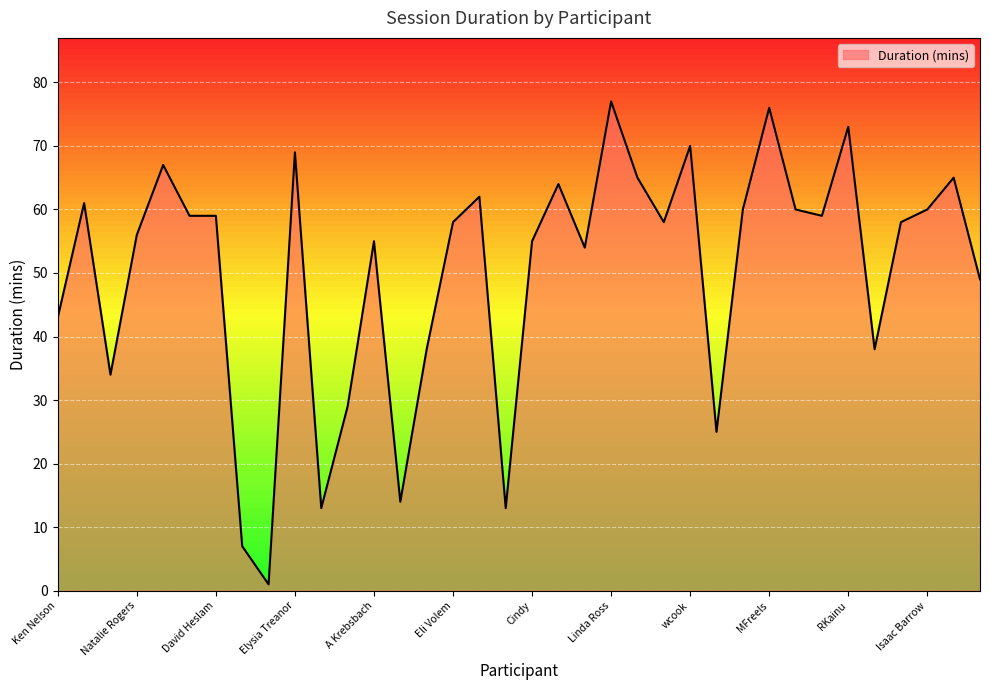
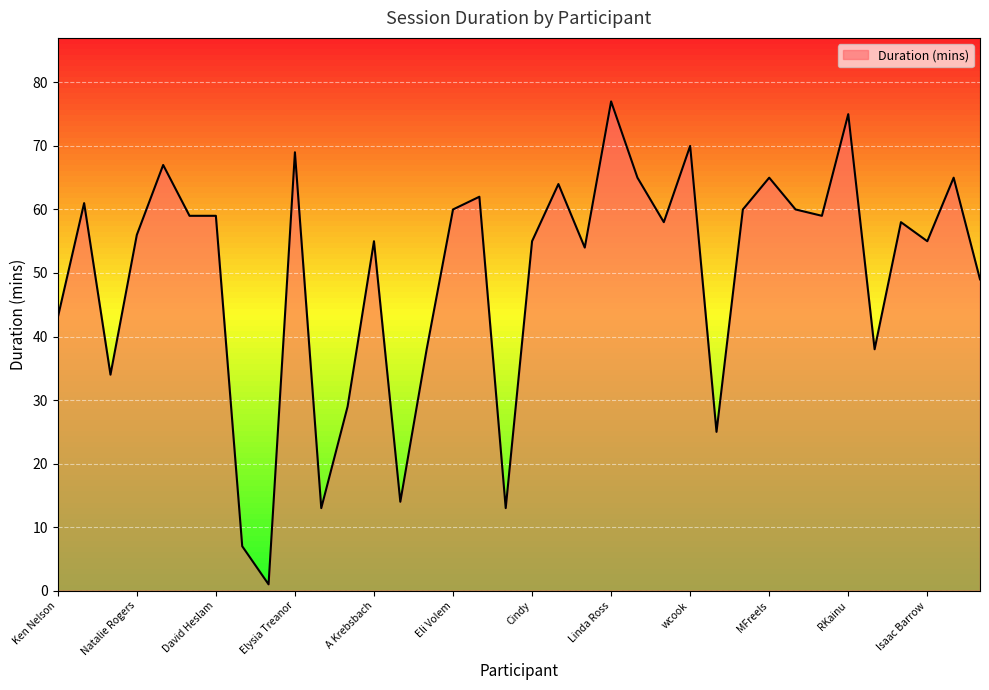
Eli Volem: 58 -> 60
MFreels: 76 -> 65
RKainu: 73 -> 75
Isaac Barrow: 60 -> 55
